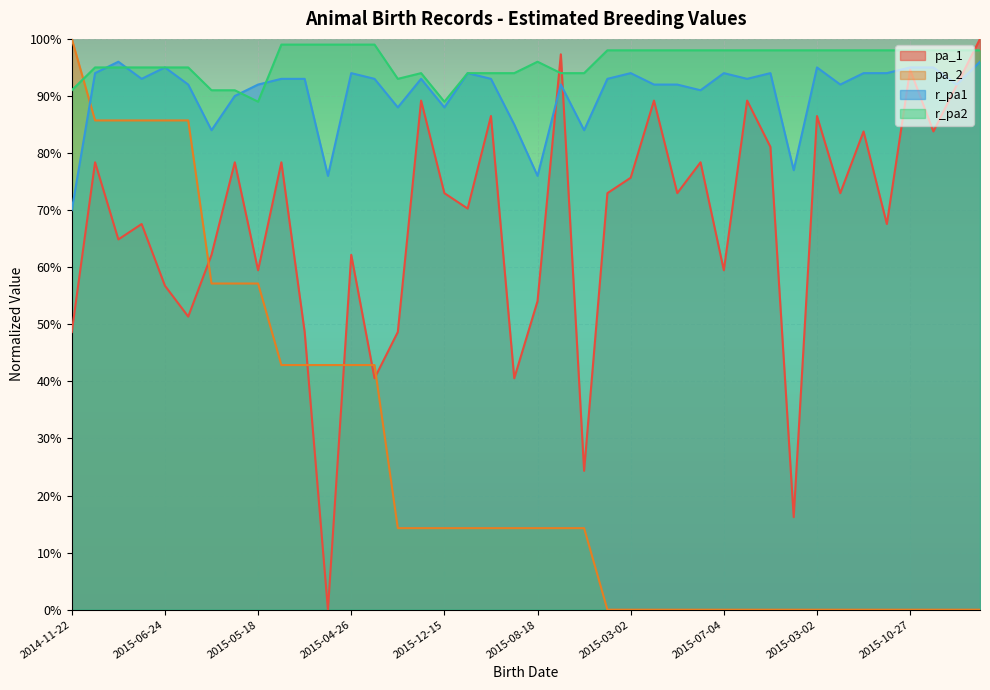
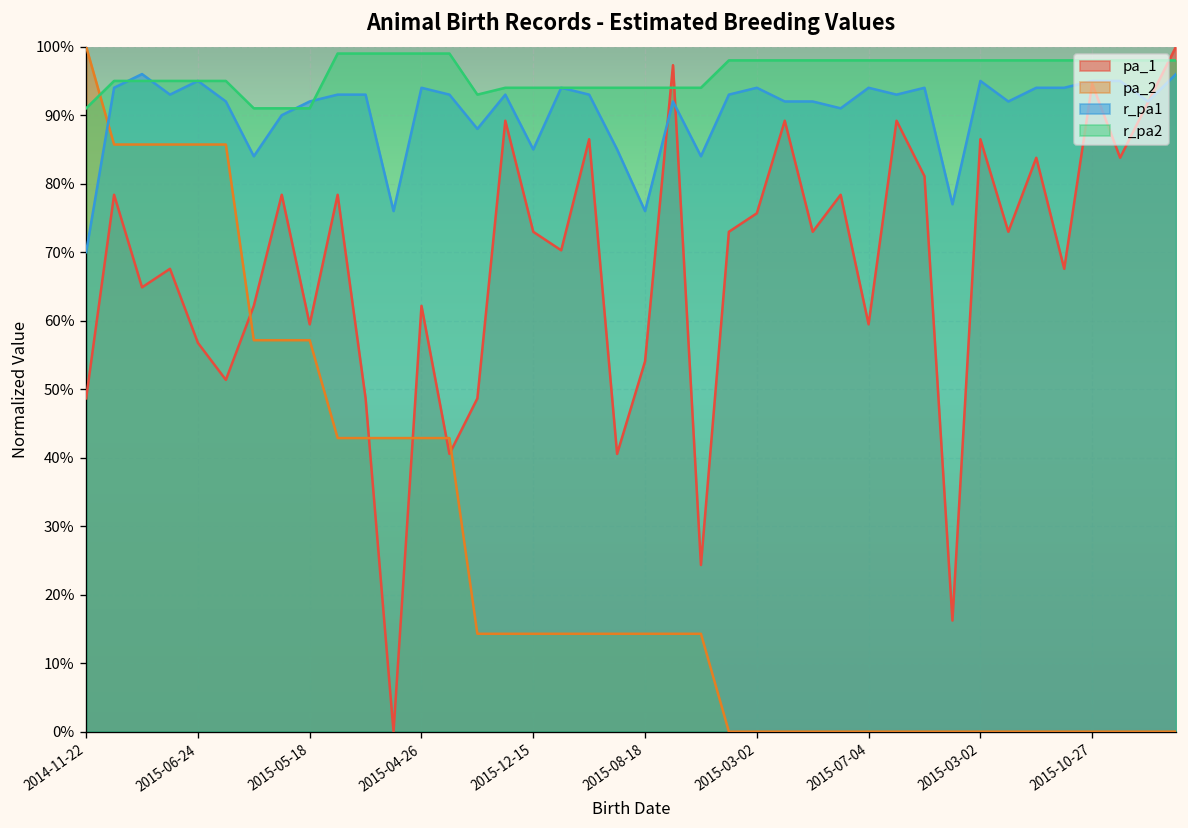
r_pa2, 2015-05-18: 89% -> 91%
r_pa1, 2015-12-15: 88% -> 85%
r_pa2, 2015-12-15: 89% -> 94%
r_pa2, 2015-08-18: 96% -> 94%
